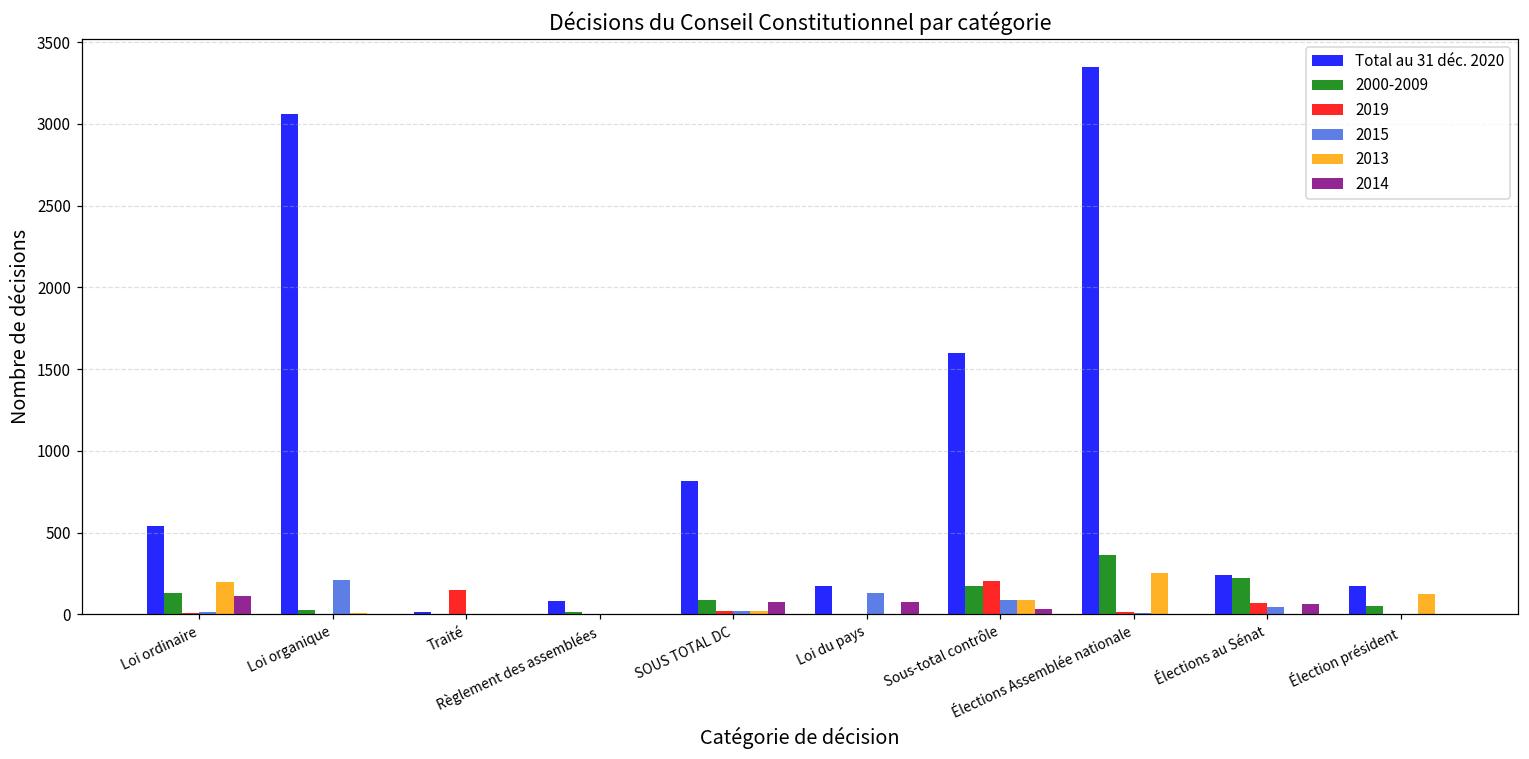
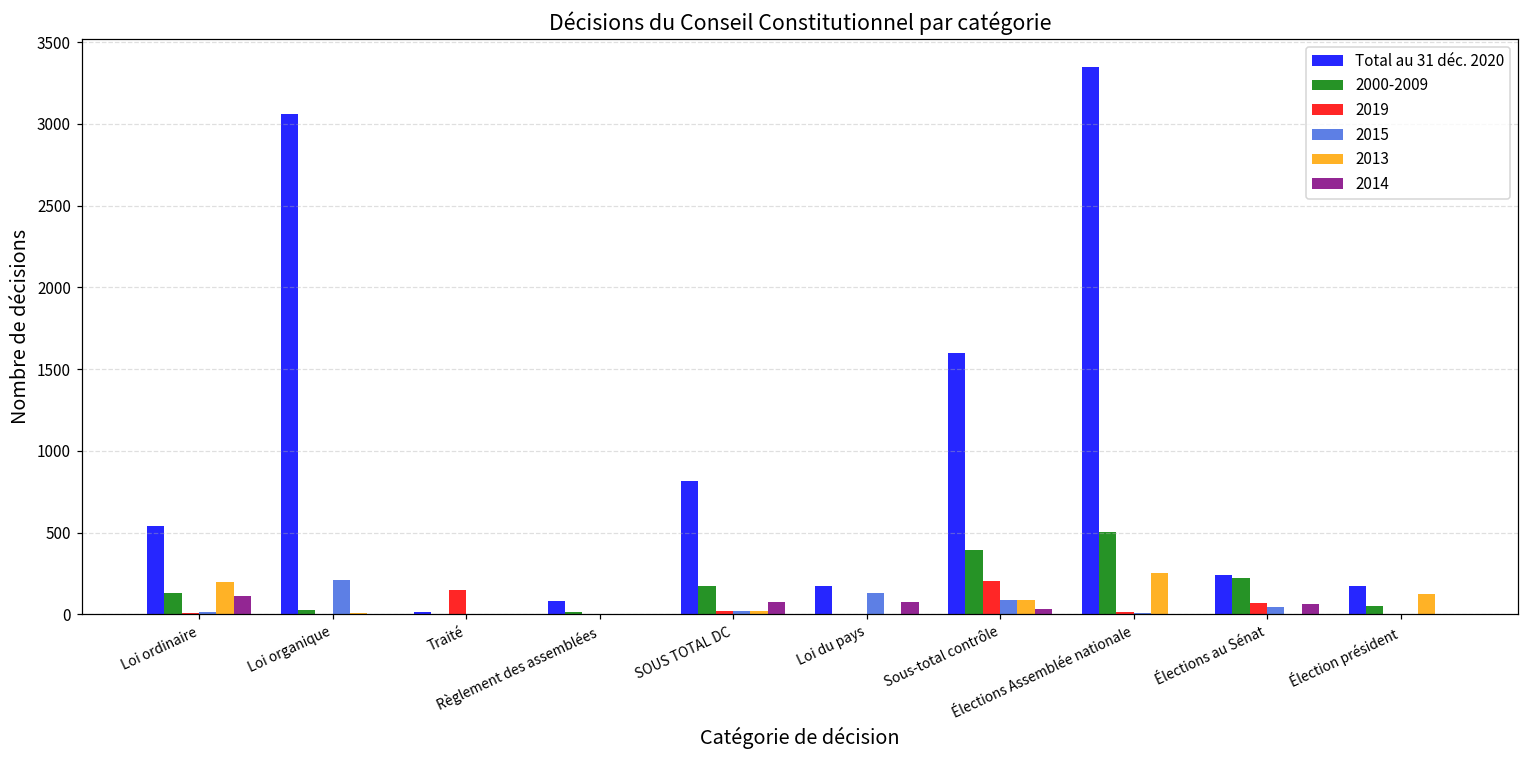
2000-2009, SOUS TOTAL DC: 90 -> 170
2000-2009, Sous-total contrôle: 180 -> 390
2000-2009, Élections Assemblée nationale: 360 -> 500
